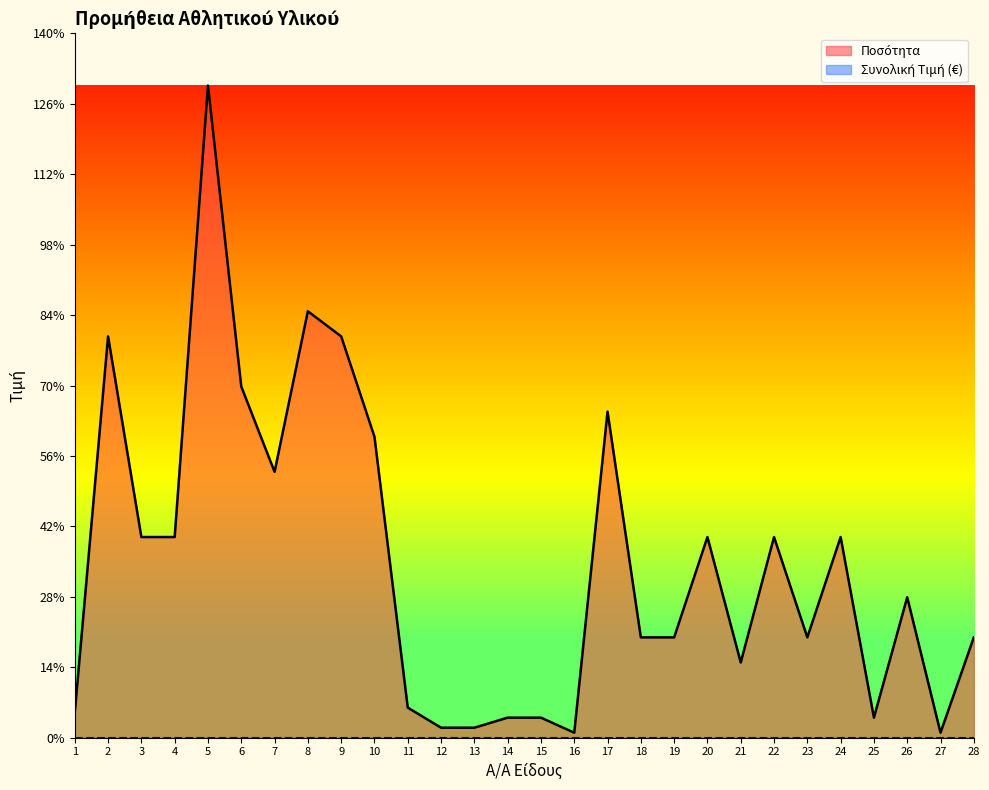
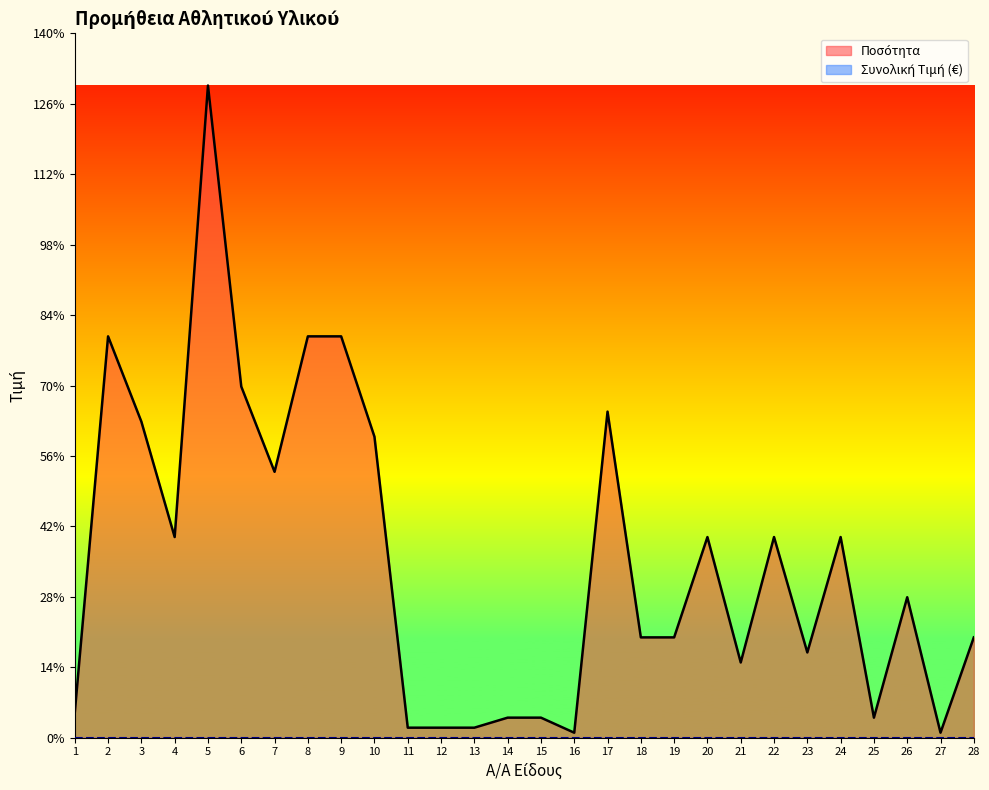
Ποσότητα, 3: 40% -> 63%
Ποσότητα, 8: 85% -> 80%
Ποσότητα, 11: 6% -> 2%
Ποσότητα, 23: 20% -> 17%
